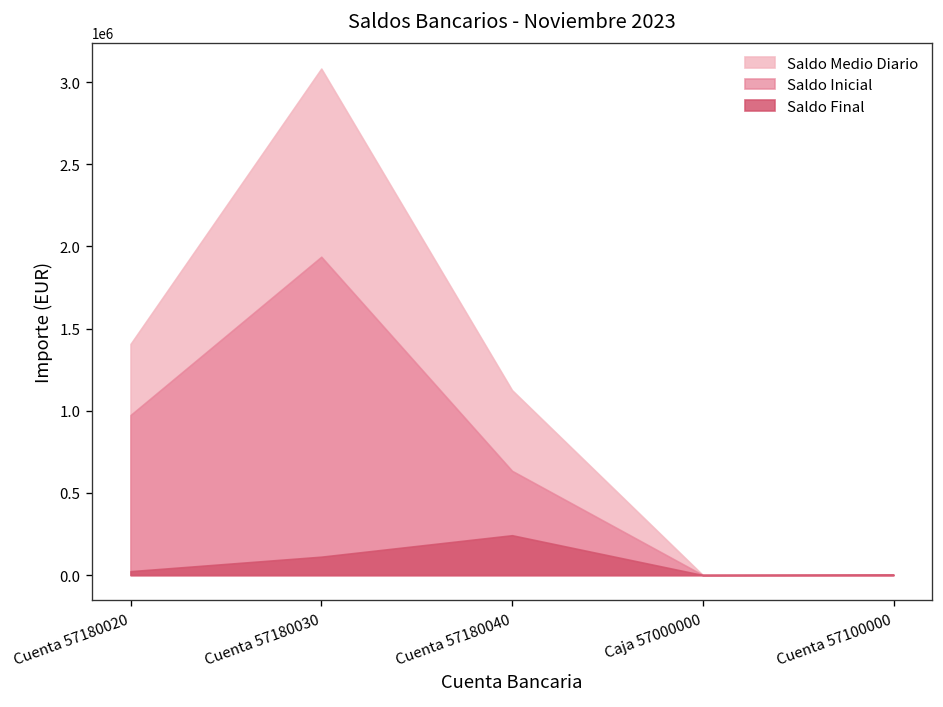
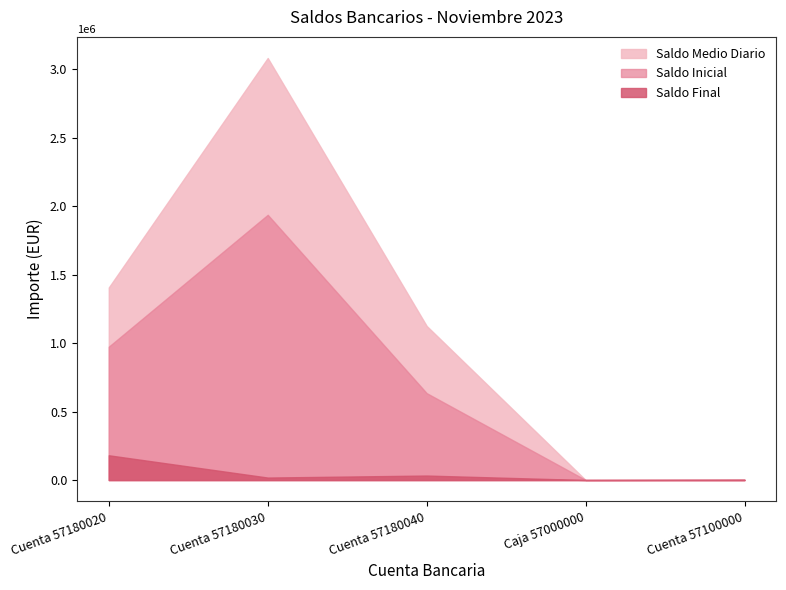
Saldo Final, Cuenta 57180020: 20000 -> 180000
Saldo Final, Cuenta 57180030: 110000 -> 20000
Saldo Final, Cuenta 57180040: 240000 -> 30000
